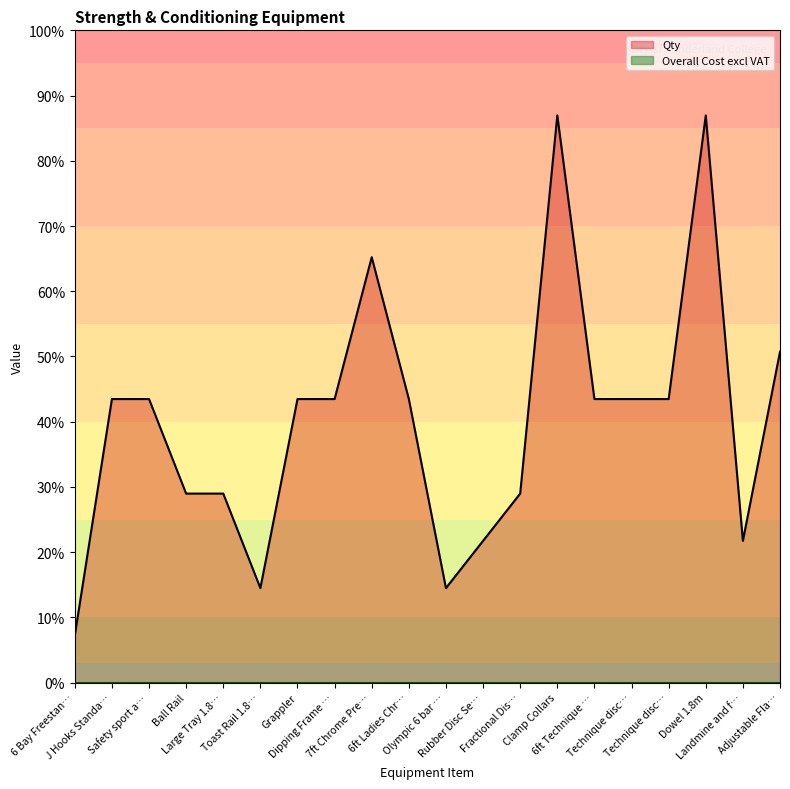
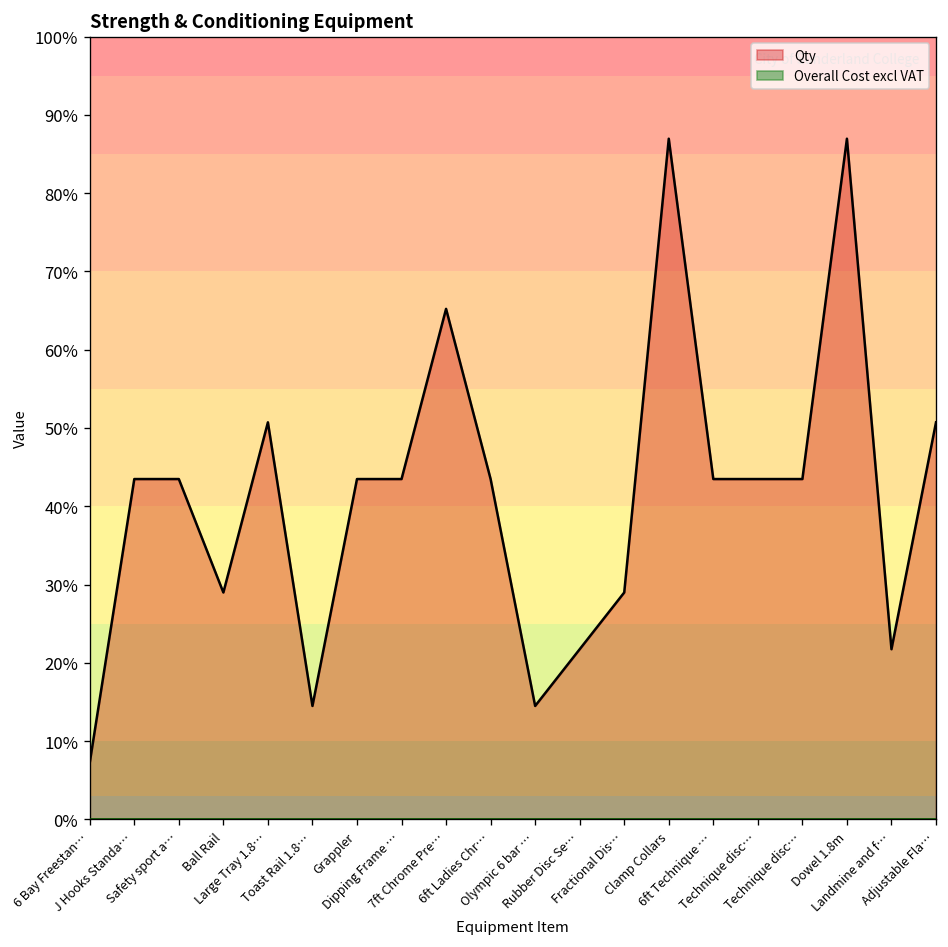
Qty, Large Tray 1.8…: 29% -> 51%
